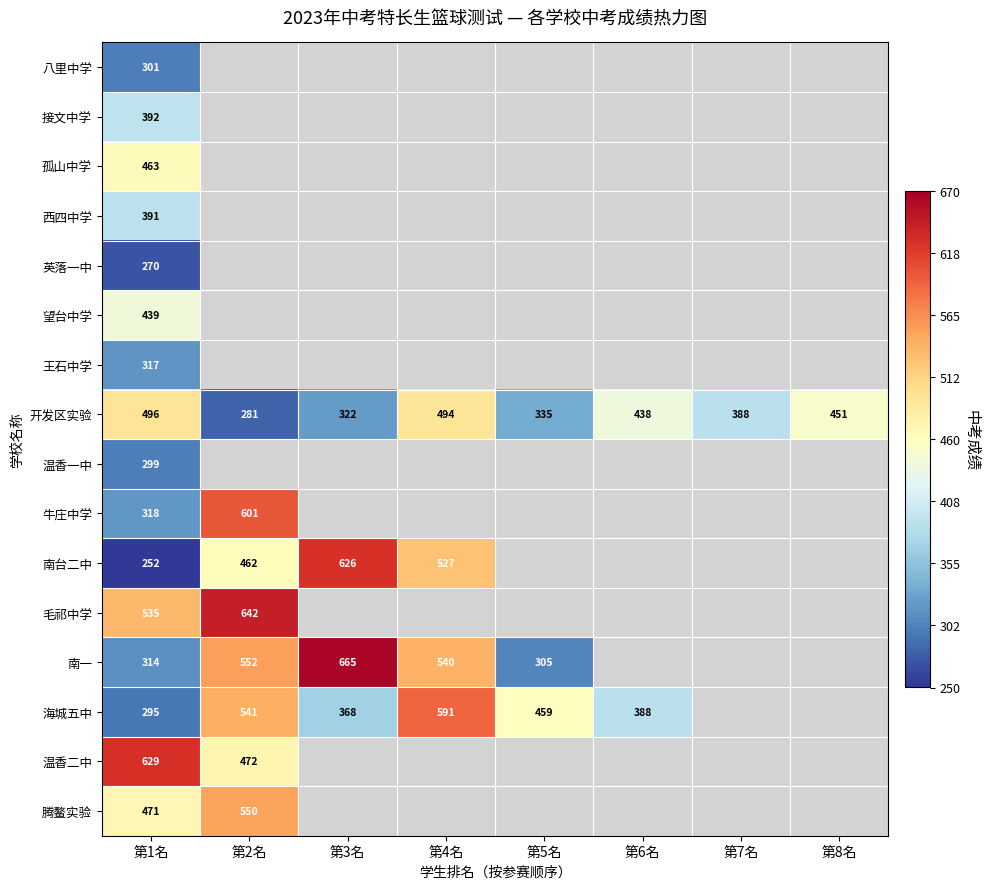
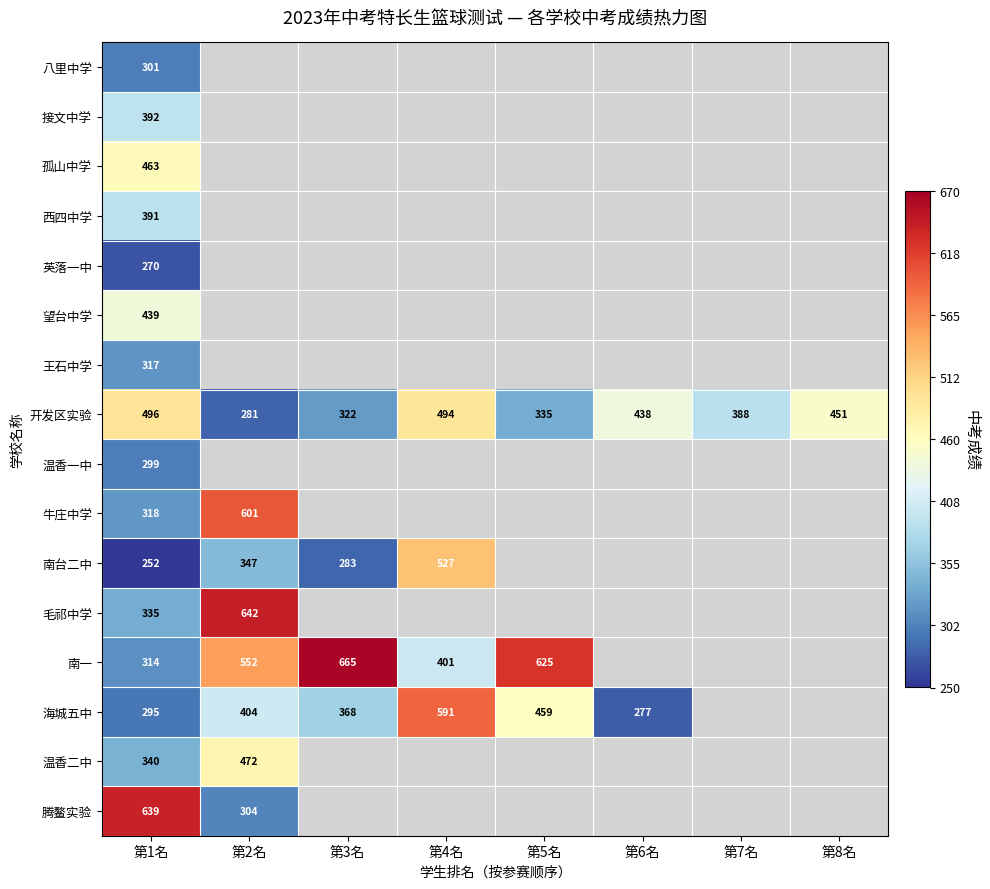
南台二中, 第2名: 462 -> 347
南台二中, 第3名: 626 -> 283
毛祁中学, 第1名: 535 -> 335
南一, 第4名: 540 -> 401
南一, 第5名: 305 -> 625
海城五中, 第2名: 541 -> 404
海城五中, 第6名: 388 -> 277
温香二中, 第1名: 629 -> 340
腾鳌实验, 第1名: 471 -> 639
腾鳌实验, 第2名: 550 -> 304
